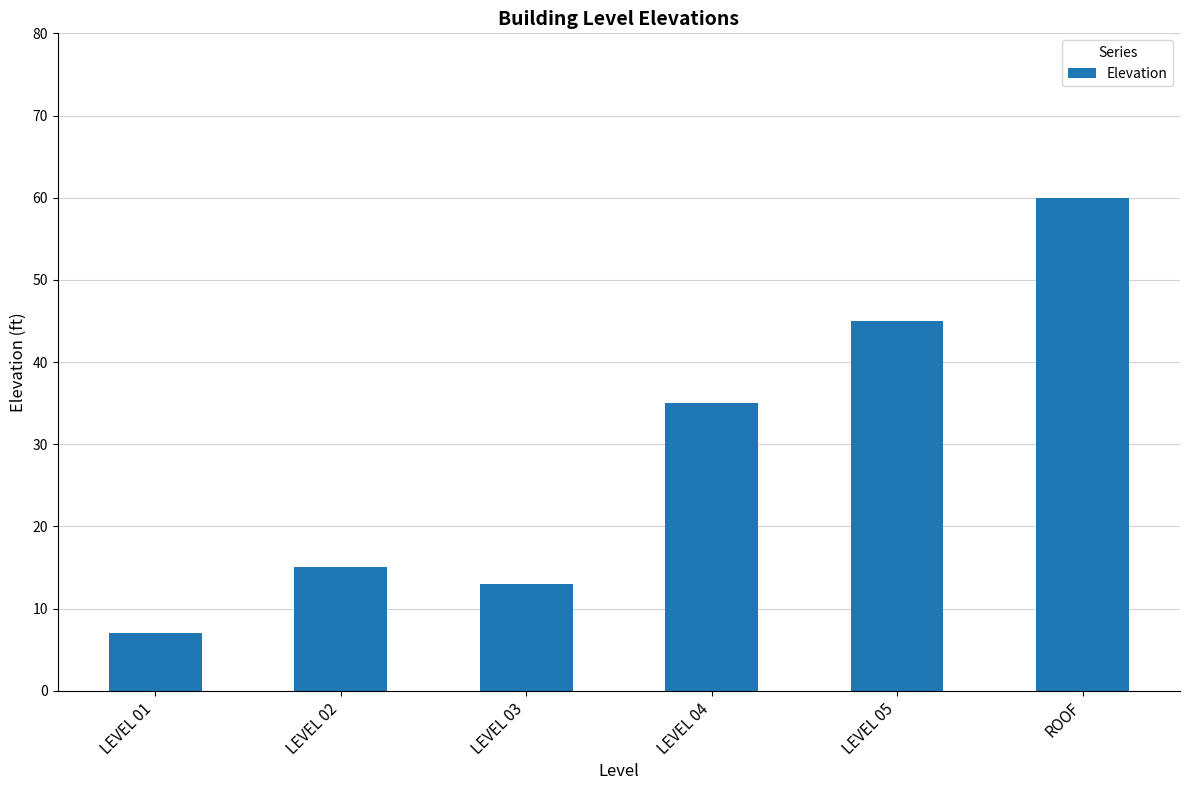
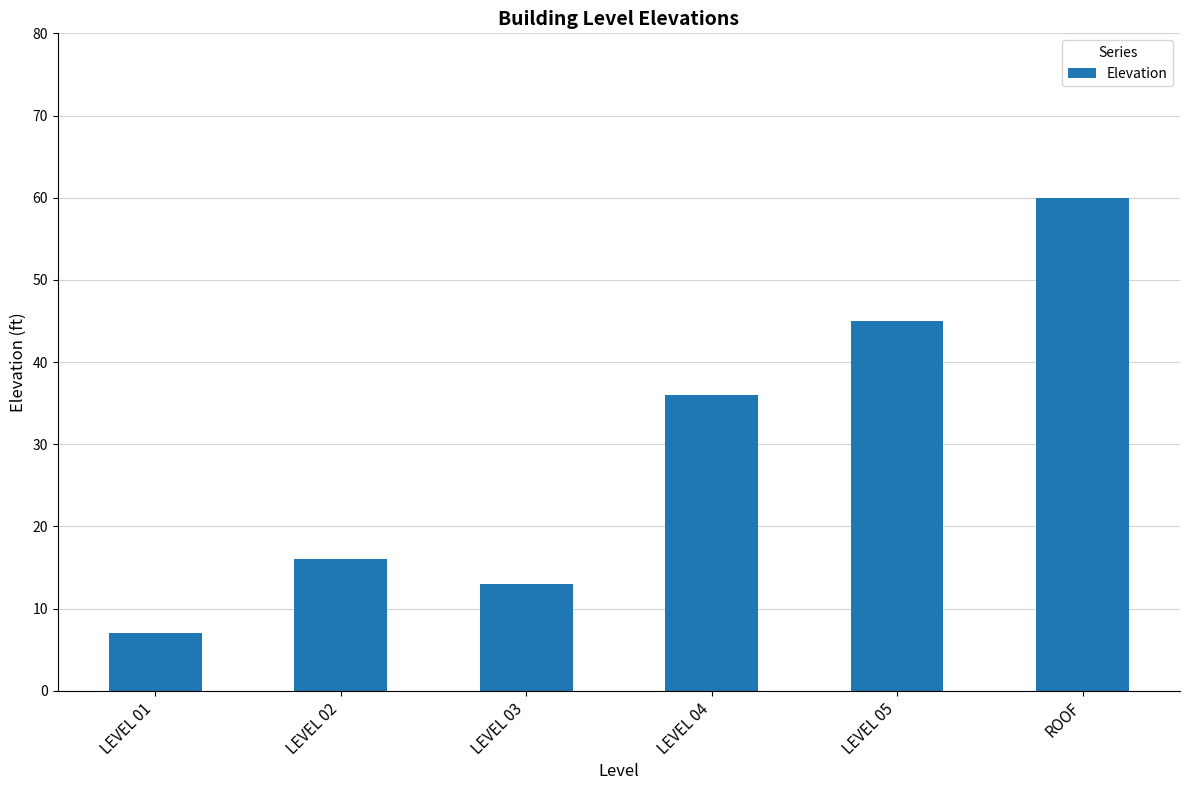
LEVEL 02: 15 -> 16
LEVEL 04: 35 -> 36
